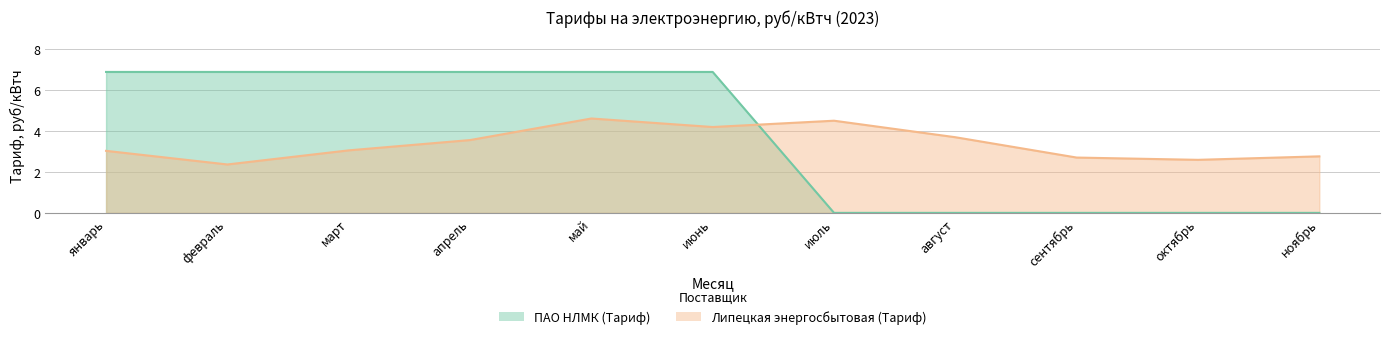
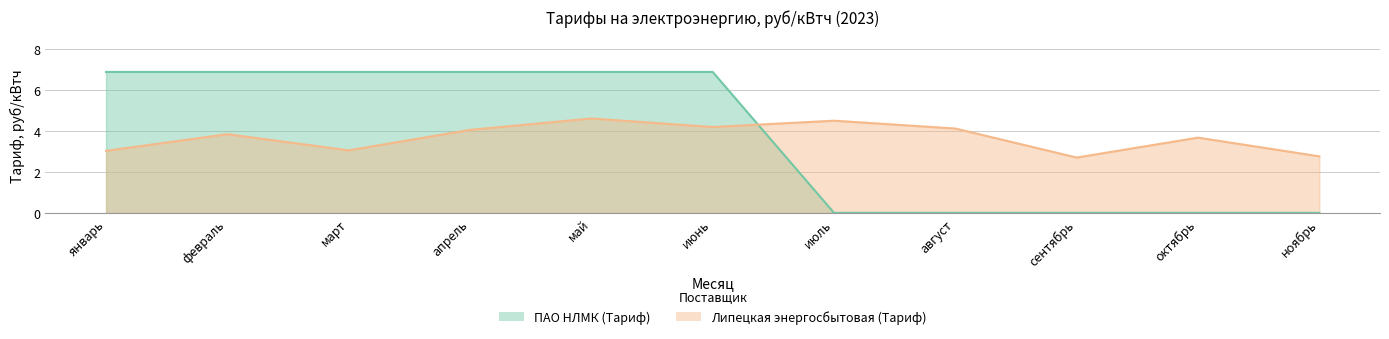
Липецкая энергосбытовая (Тариф), февраль: 2.4 -> 3.8
Липецкая энергосбытовая (Тариф), апрель: 3.6 -> 4.1
Липецкая энергосбытовая (Тариф), август: 3.7 -> 4.1
Липецкая энергосбытовая (Тариф), октябрь: 2.6 -> 3.7
